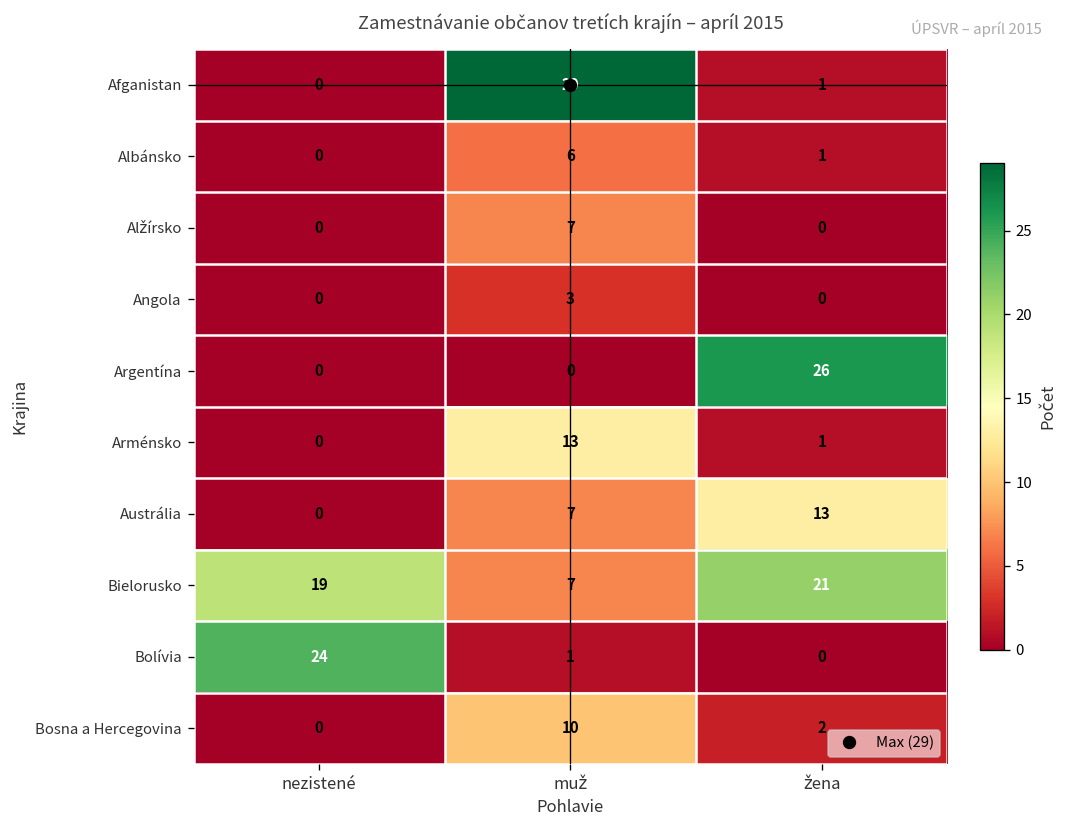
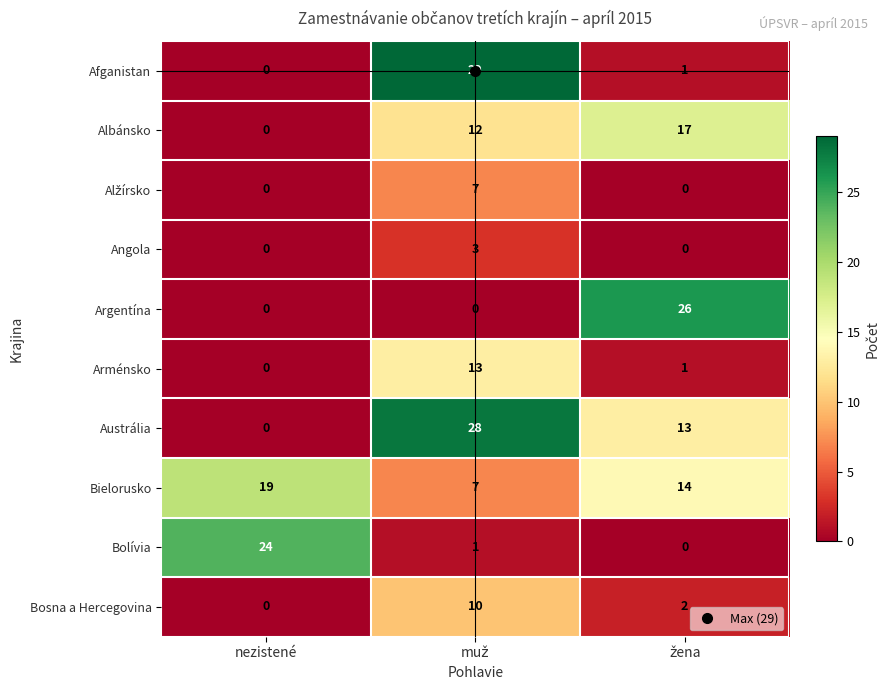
Albánsko, muž: 6 -> 12
Albánsko, žena: 1 -> 17
Austrália, muž: 7 -> 28
Bielorusko, žena: 21 -> 14
